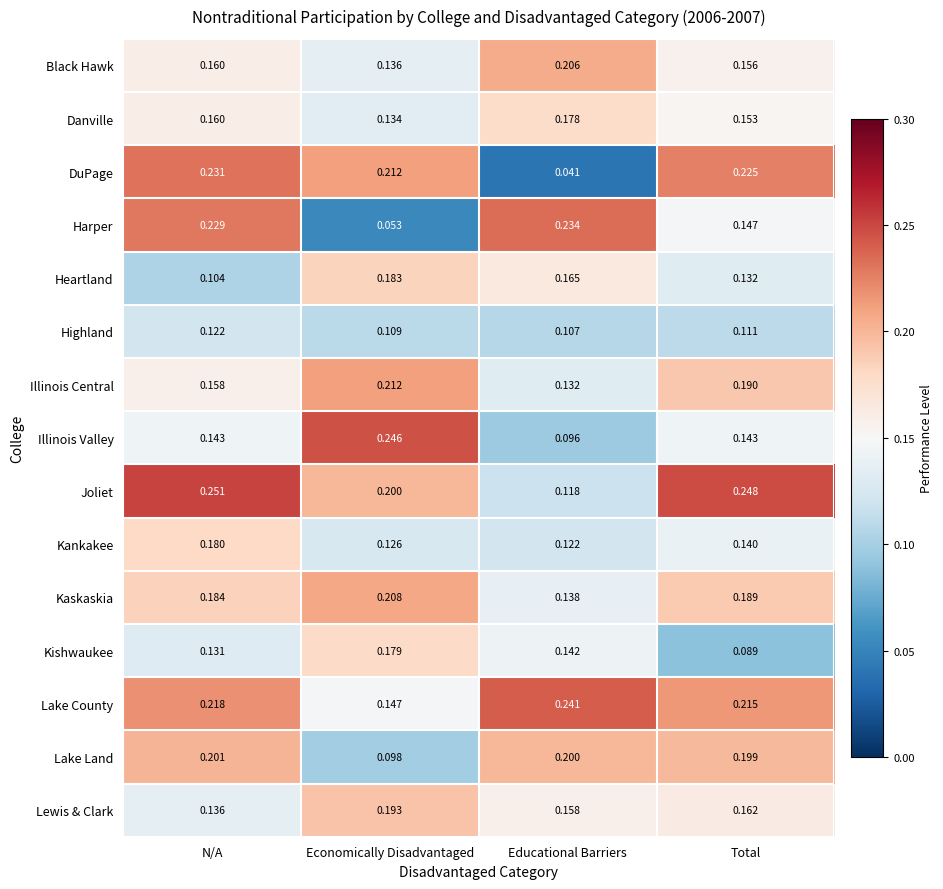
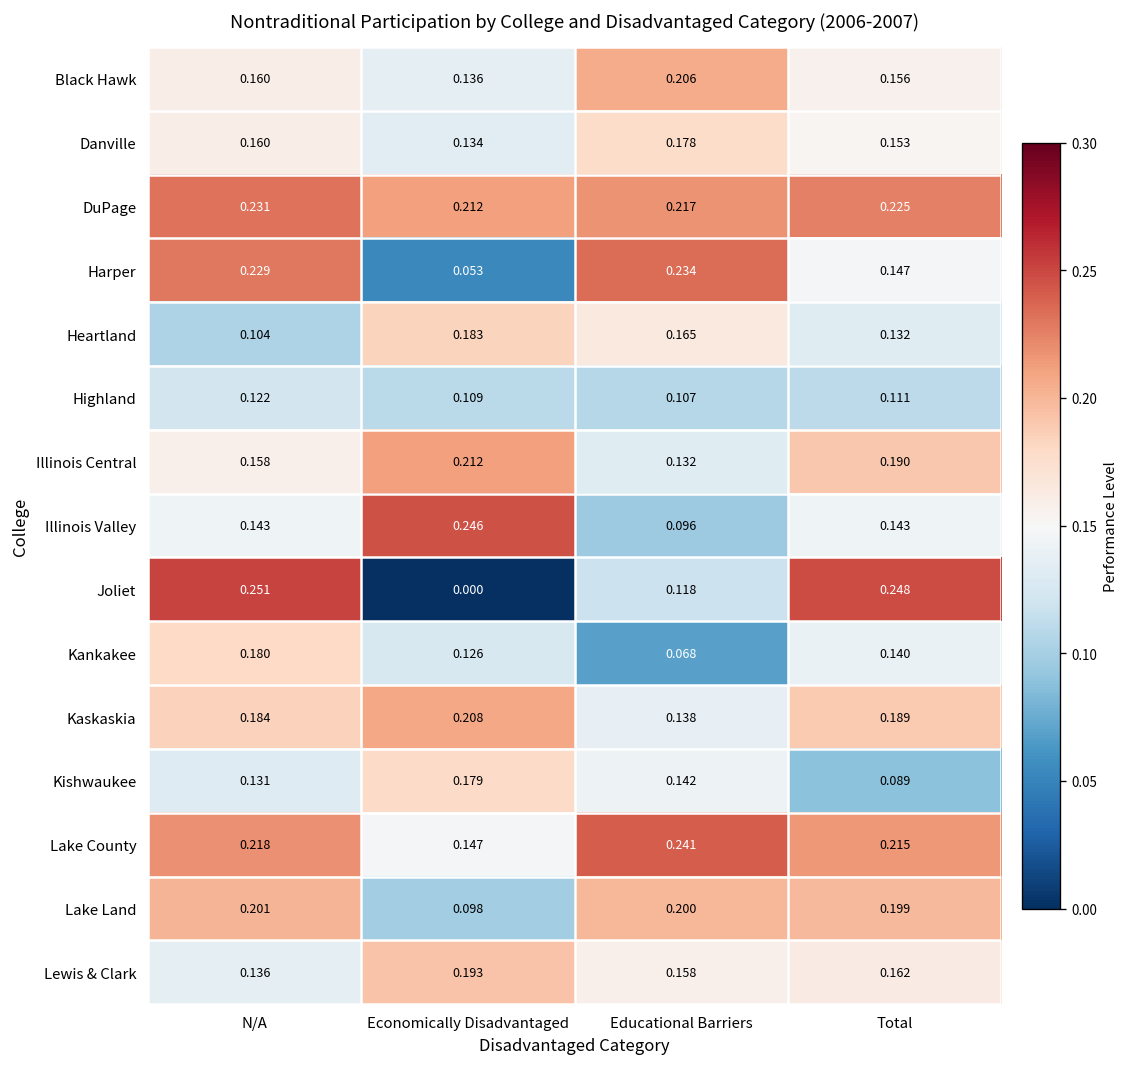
DuPage, Educational Barriers: 0.041 -> 0.217
Joliet, Economically Disadvantaged: 0.200 -> 0.000
Kankakee, Educational Barriers: 0.122 -> 0.068
